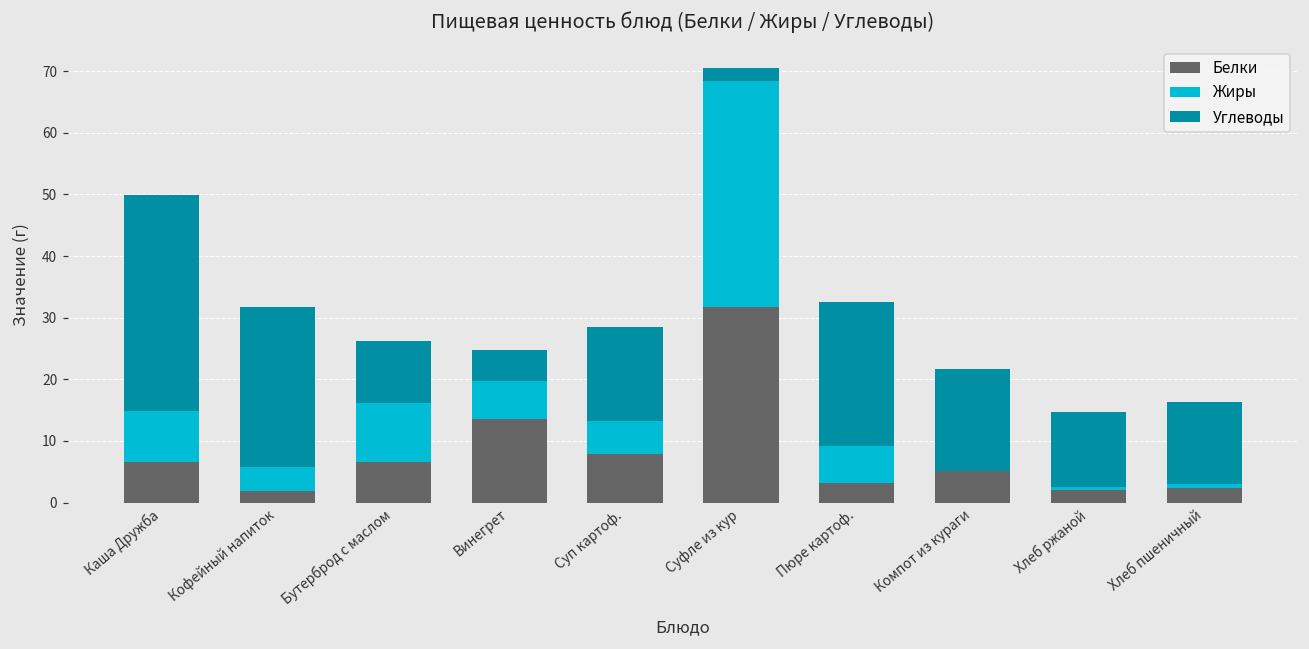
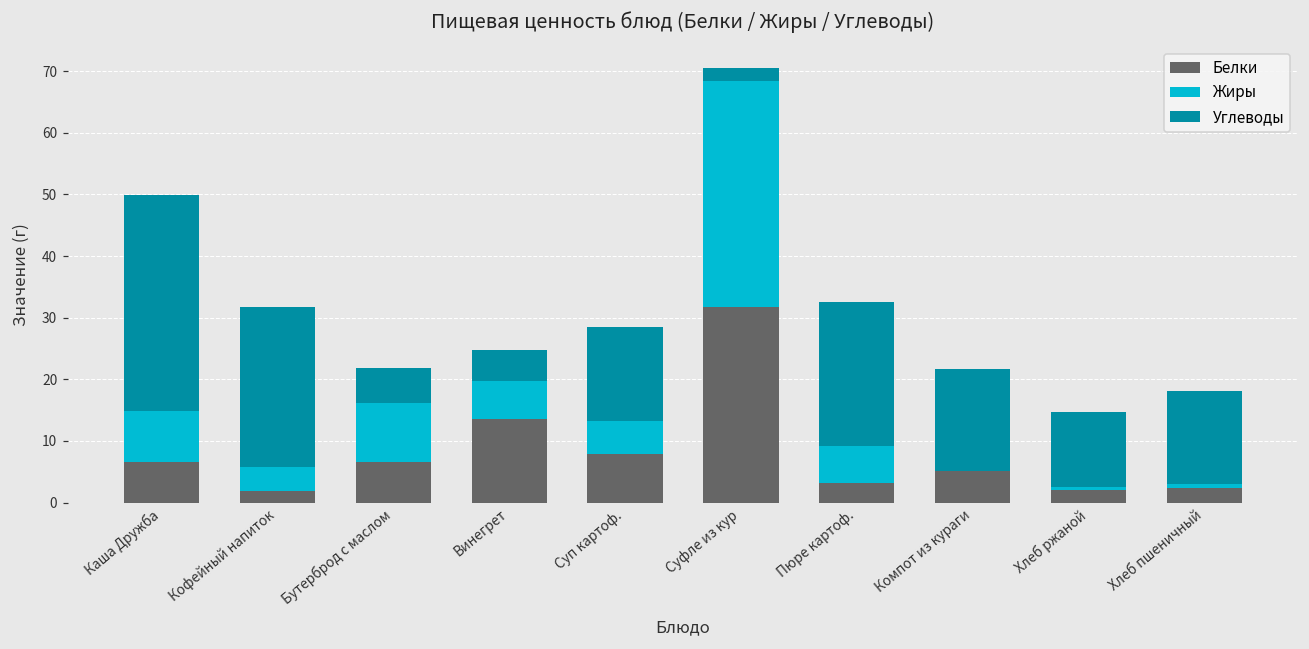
Углеводы, Бутерброд с маслом: 10 -> 6
Углеводы, Хлеб пшеничный: 13 -> 15
